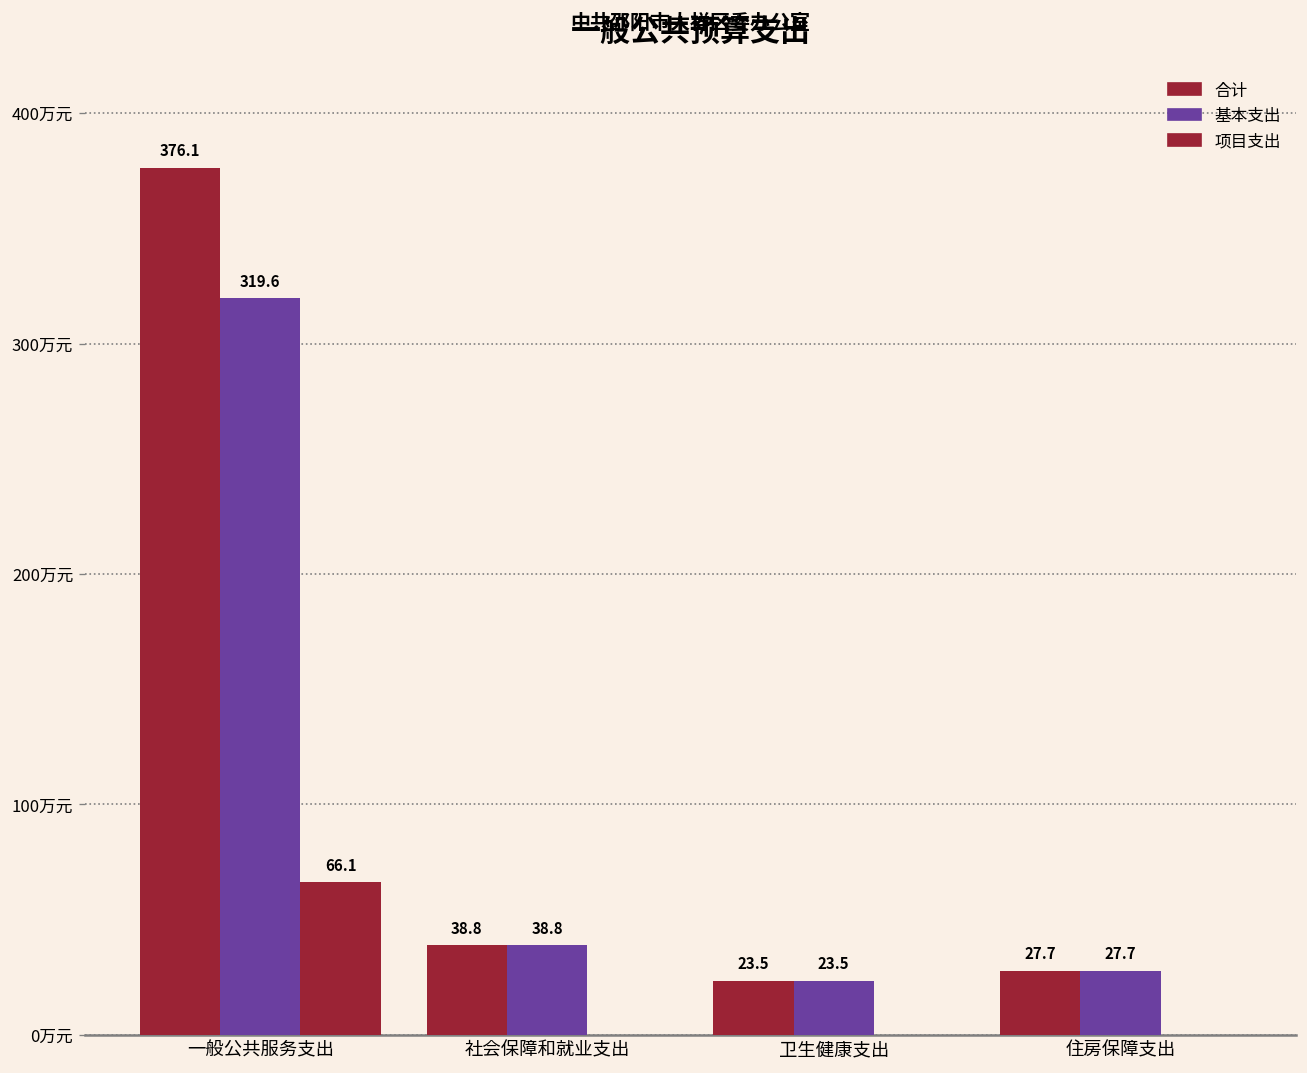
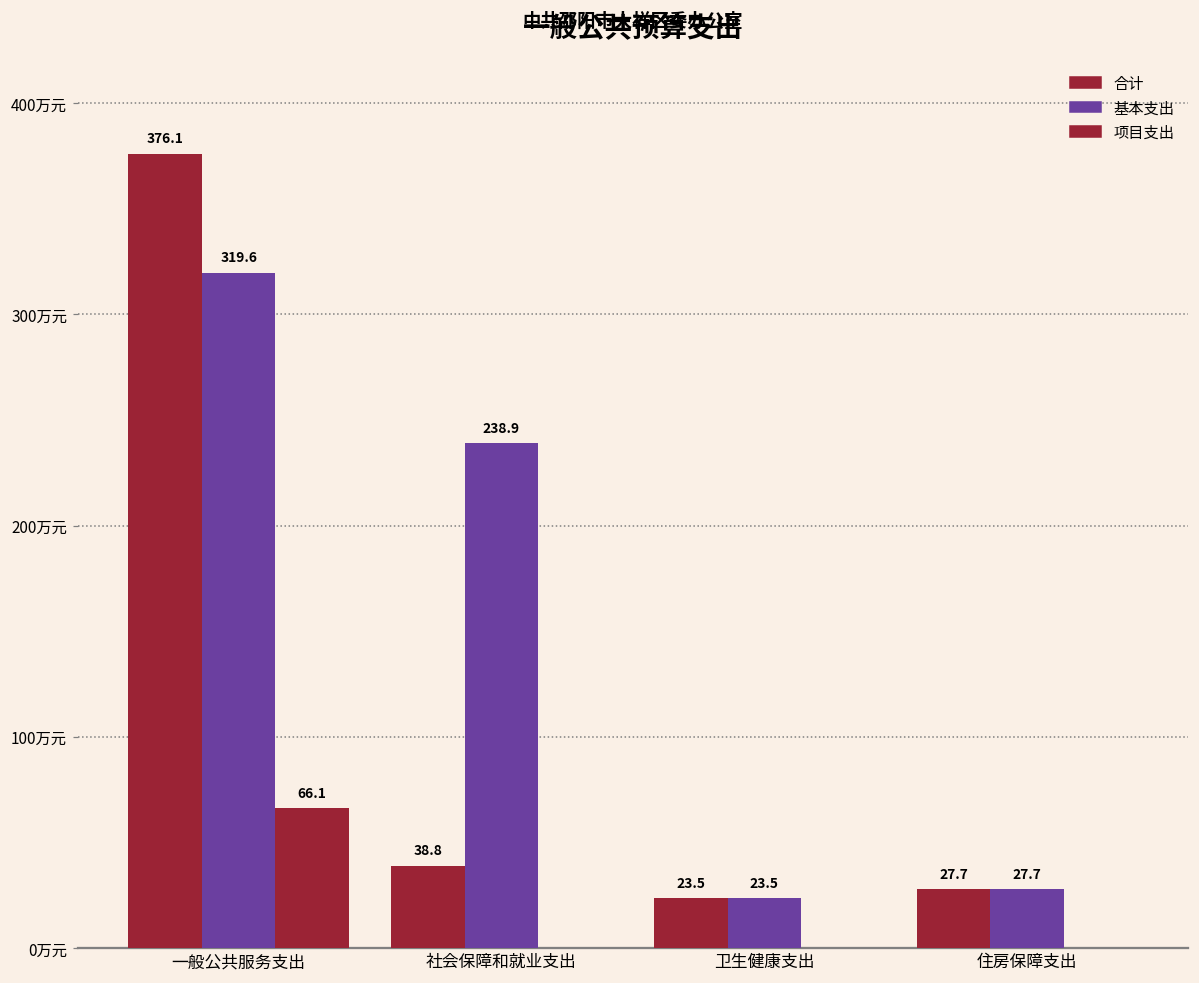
基本支出, 社会保障和就业支出: 38.8 -> 238.9
